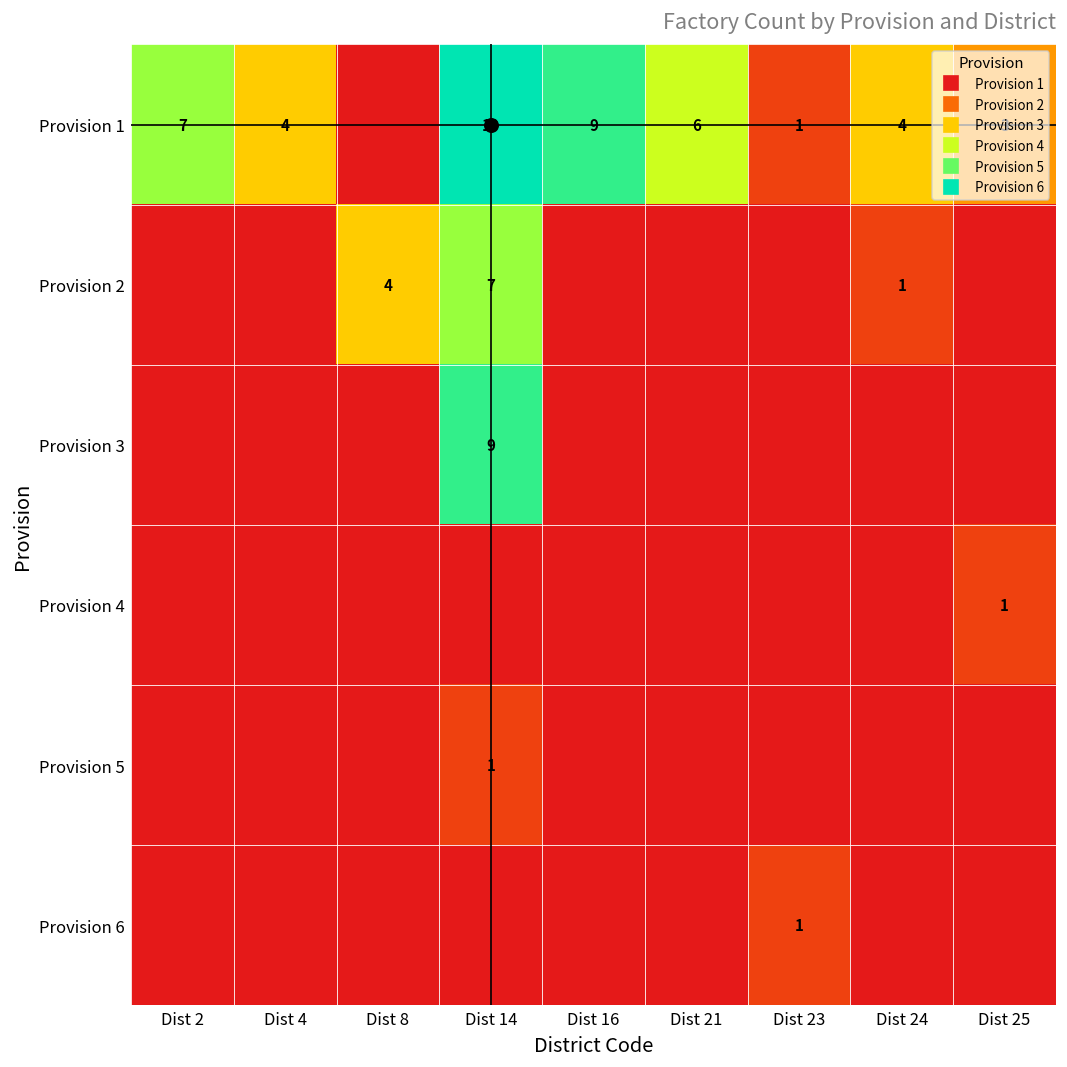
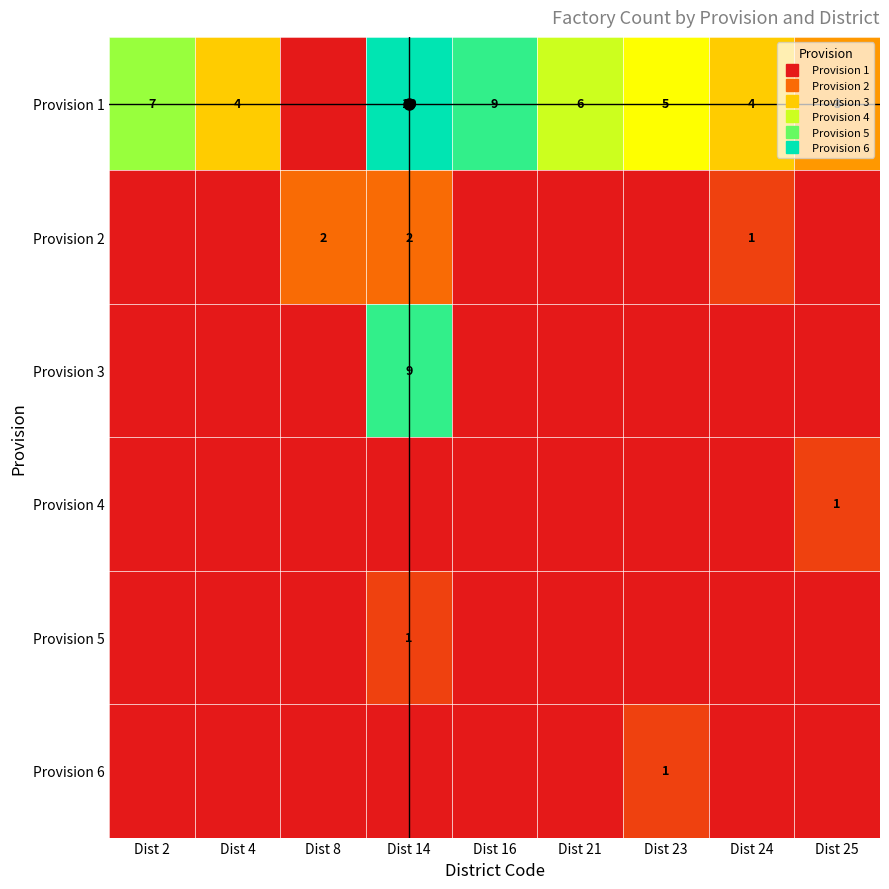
Provision 1, Dist 23: 1 -> 5
Provision 2, Dist 8: 4 -> 2
Provision 2, Dist 14: 7 -> 2
